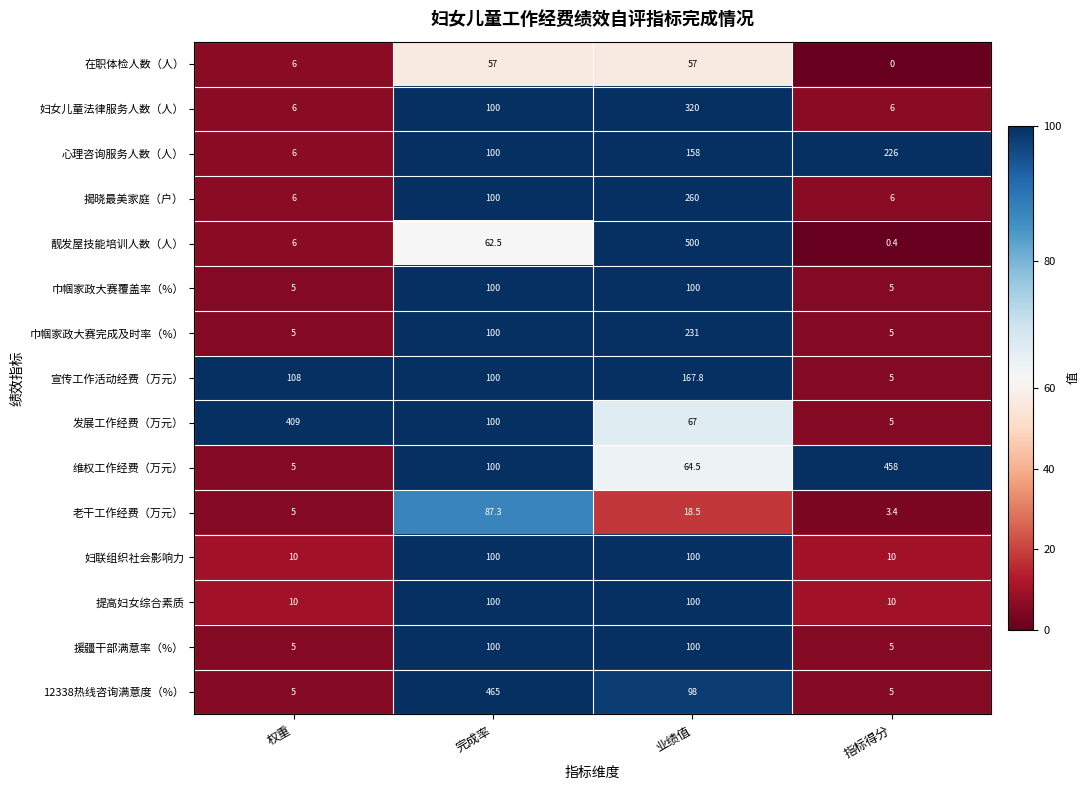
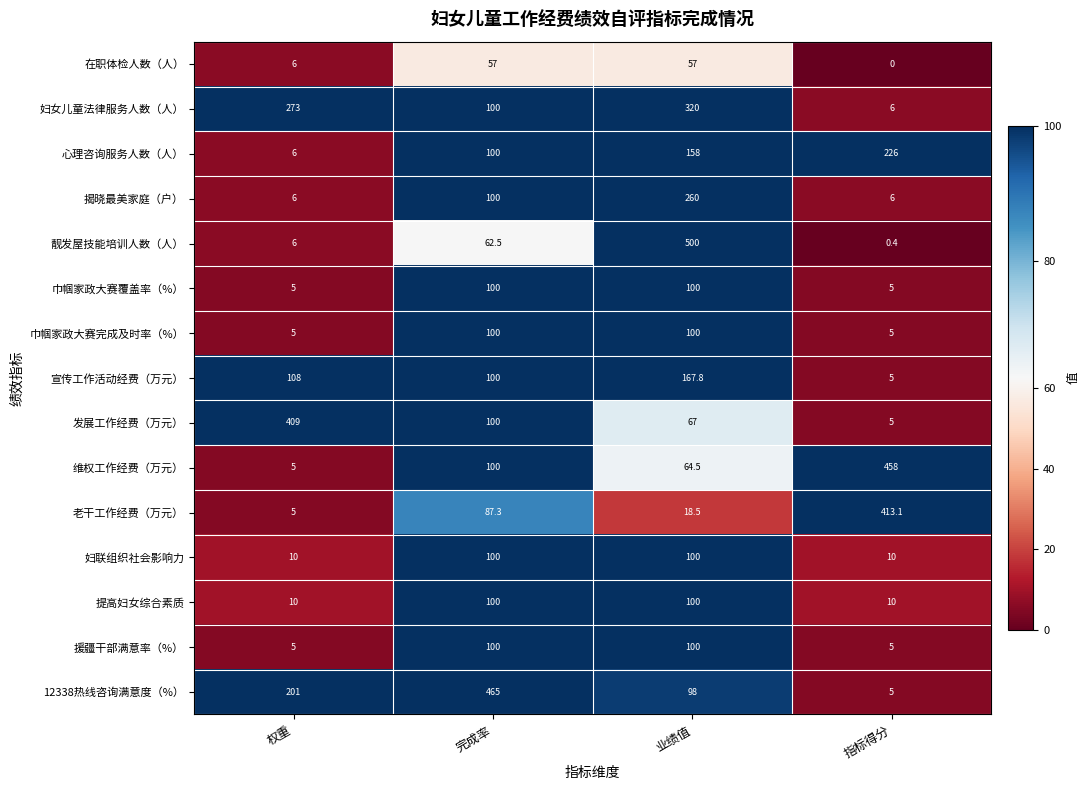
妇女儿童法律服务人数（人）, 权重: 6 -> 273
巾帼家政大赛完成及时率（%）, 业绩值: 231 -> 100
老干工作经费（万元）, 指标得分: 3.4 -> 413.1
12338热线咨询满意度（%）, 权重: 5 -> 201
